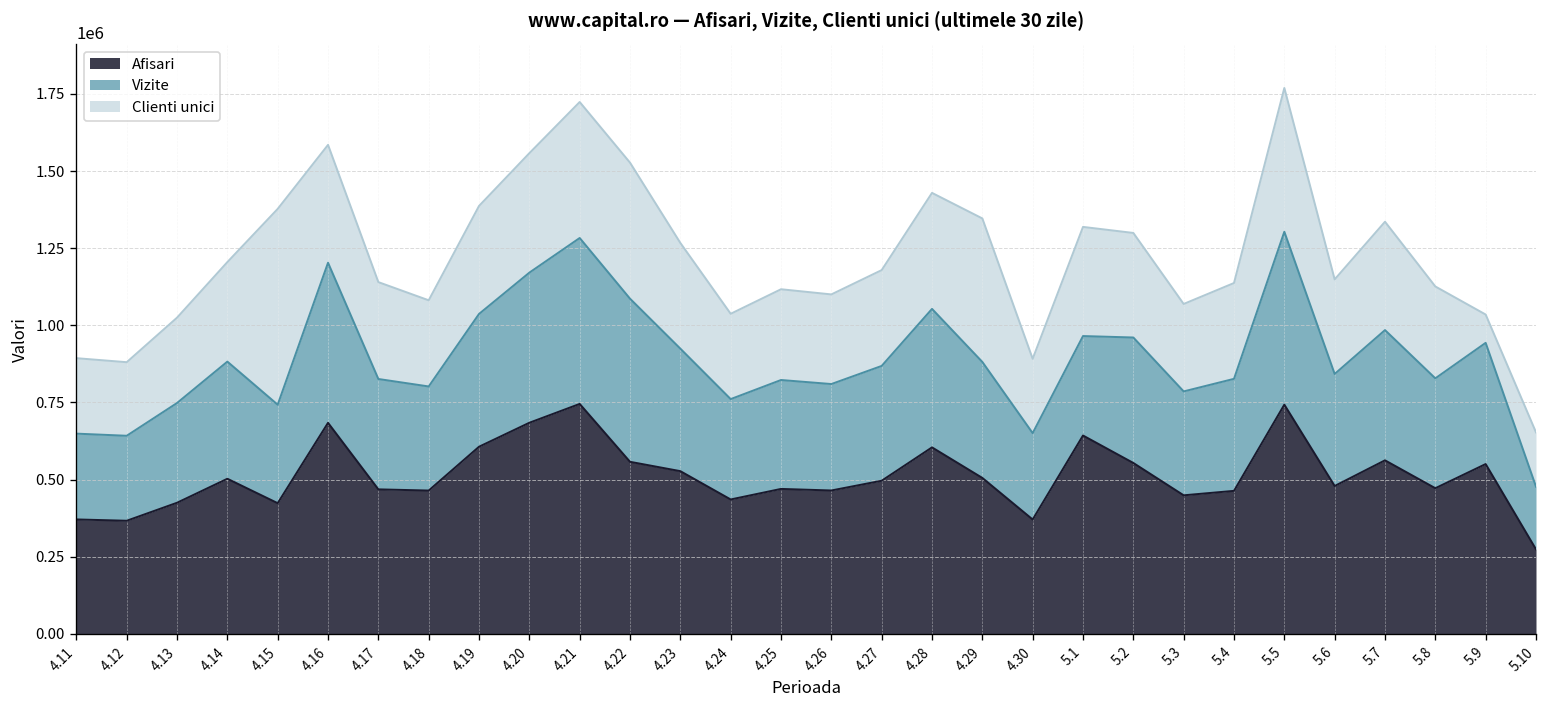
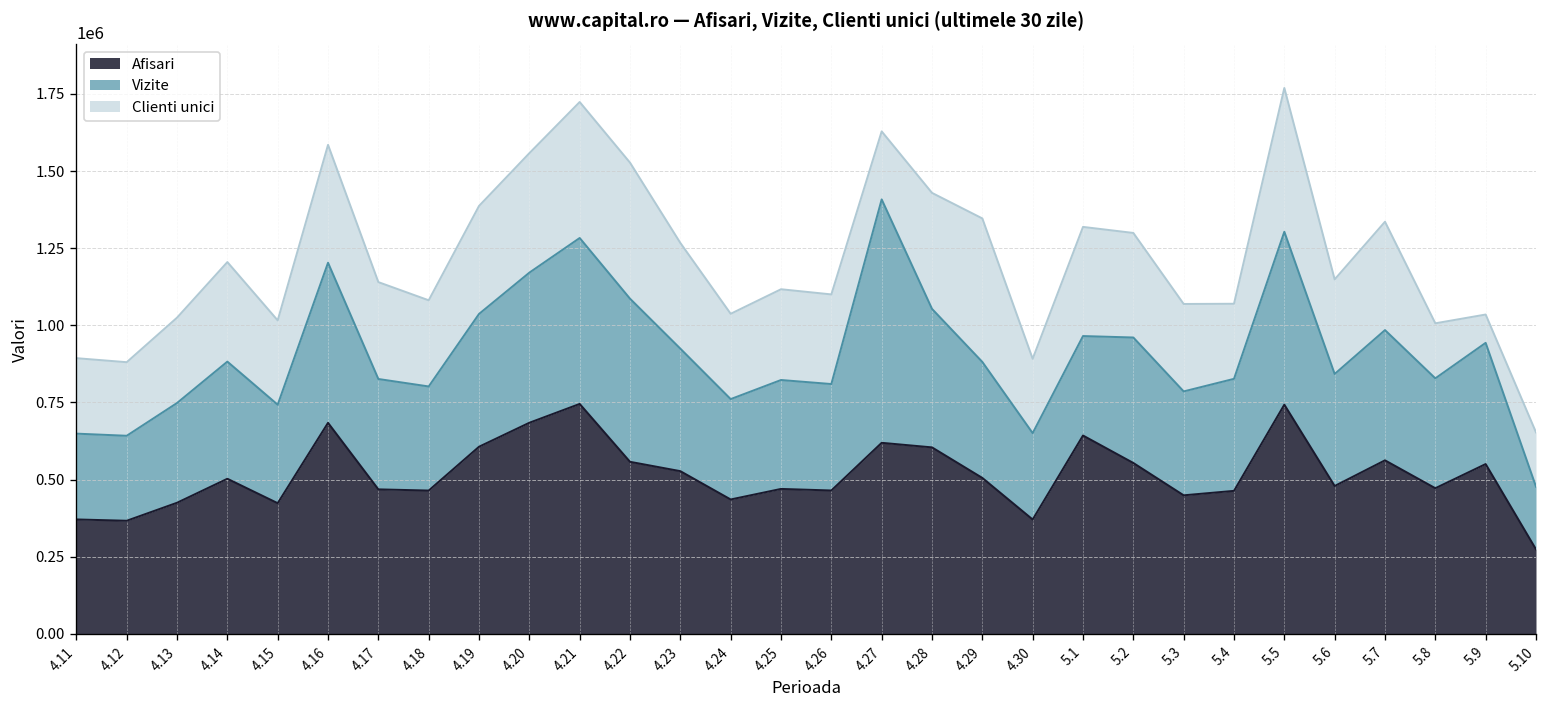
Clienti unici, 4.15: 630000 -> 270000
Afisari, 4.27: 500000 -> 620000
Vizite, 4.27: 370000 -> 790000
Clienti unici, 4.27: 310000 -> 220000
Clienti unici, 5.4: 310000 -> 240000
Clienti unici, 5.8: 300000 -> 180000
